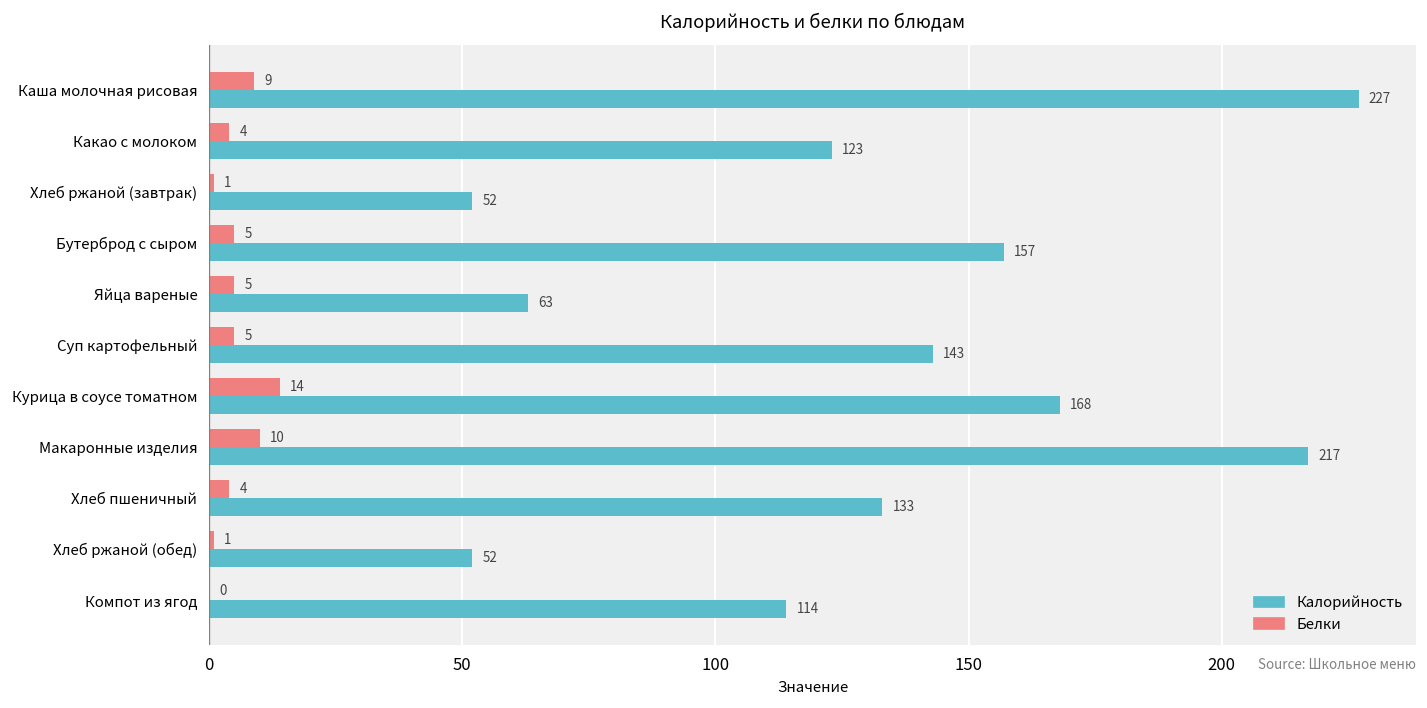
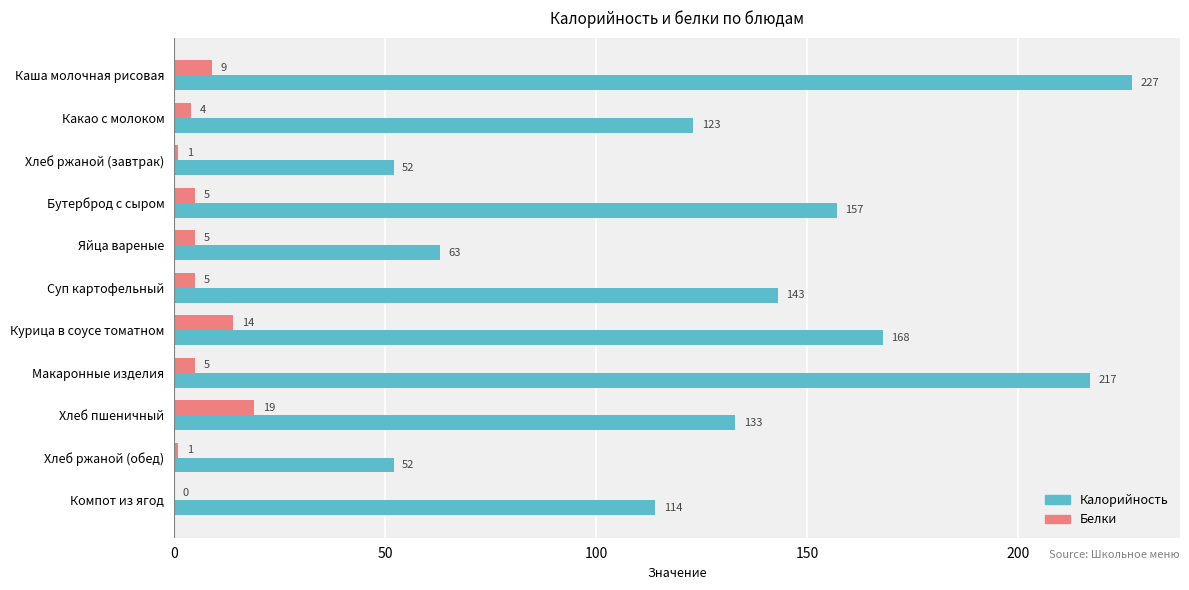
Белки, Макаронные изделия: 10 -> 5
Белки, Хлеб пшеничный: 4 -> 19
